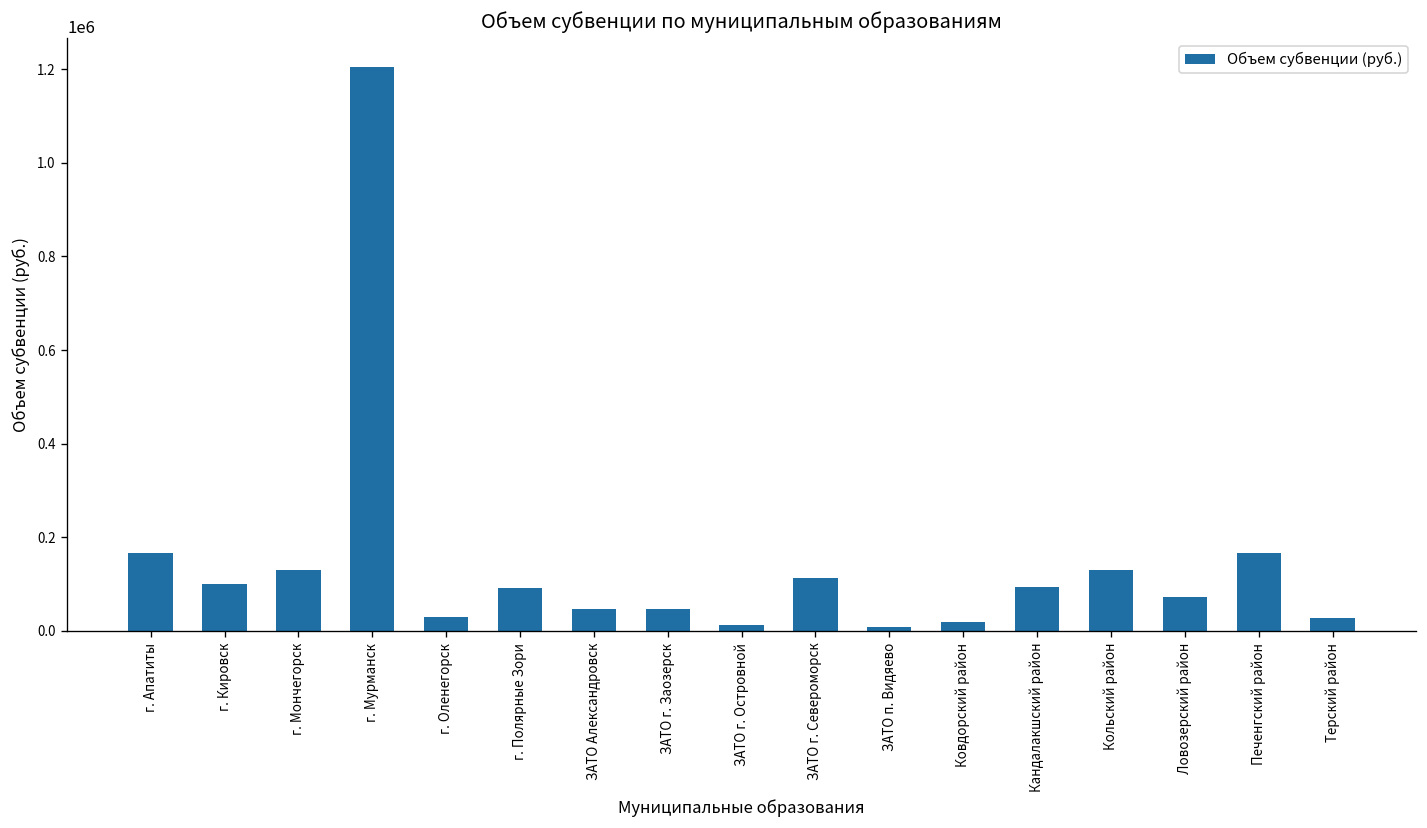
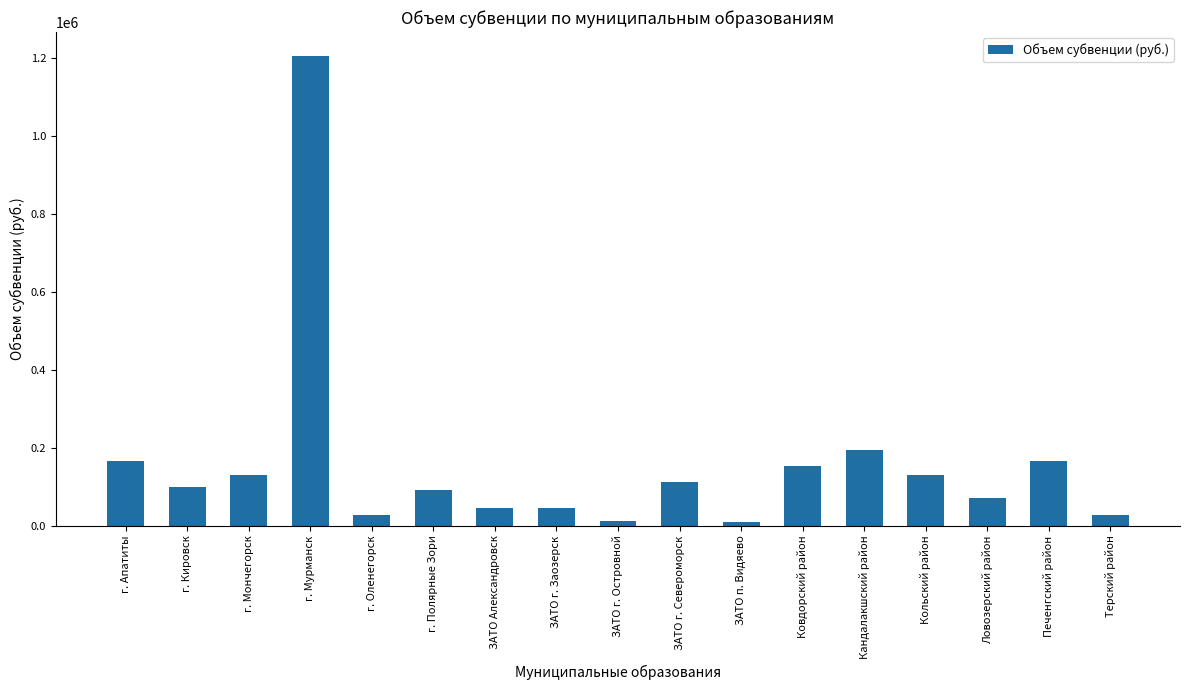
Ковдорский район: 20000 -> 150000
Кандалакшский район: 90000 -> 190000
